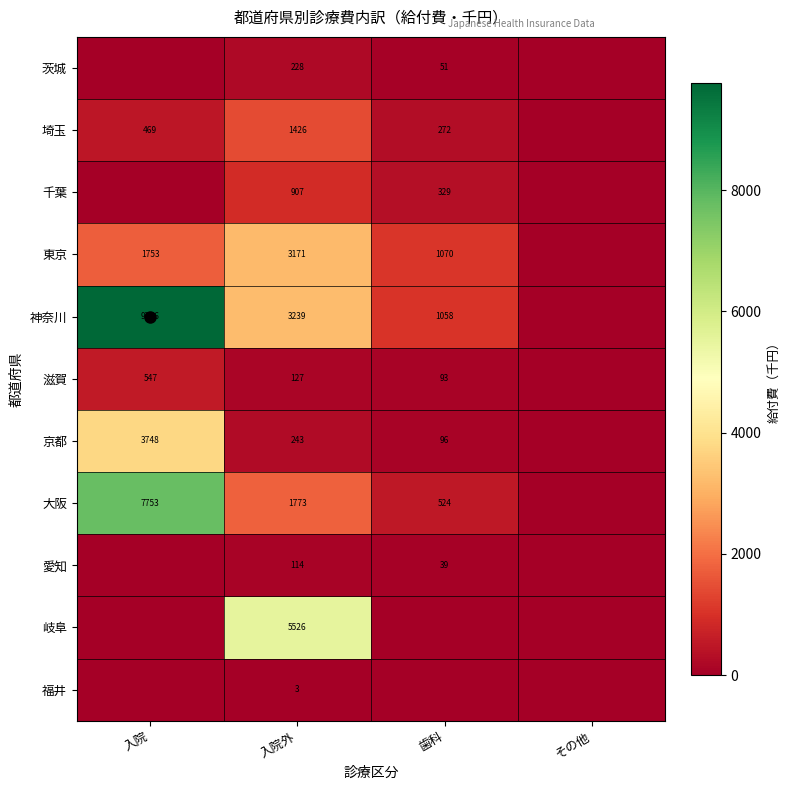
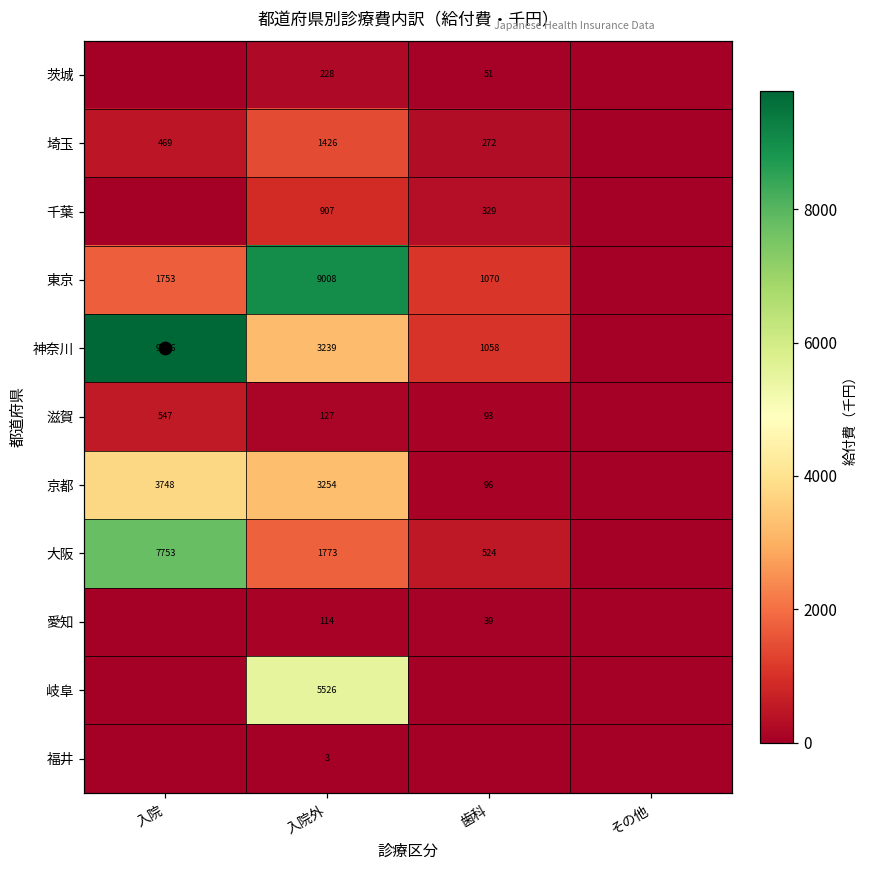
東京, 入院外: 3171 -> 9008
京都, 入院外: 243 -> 3254
